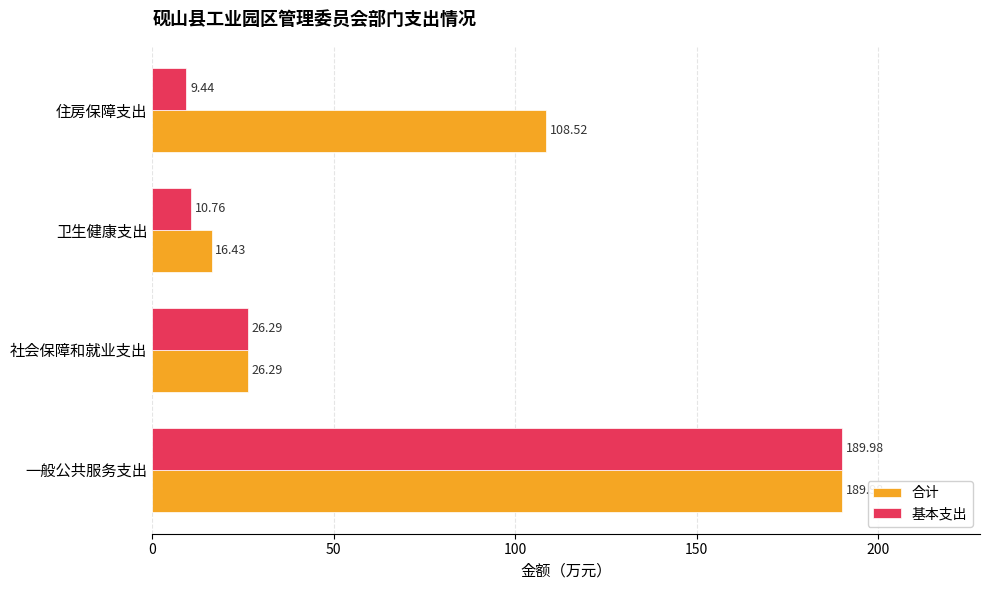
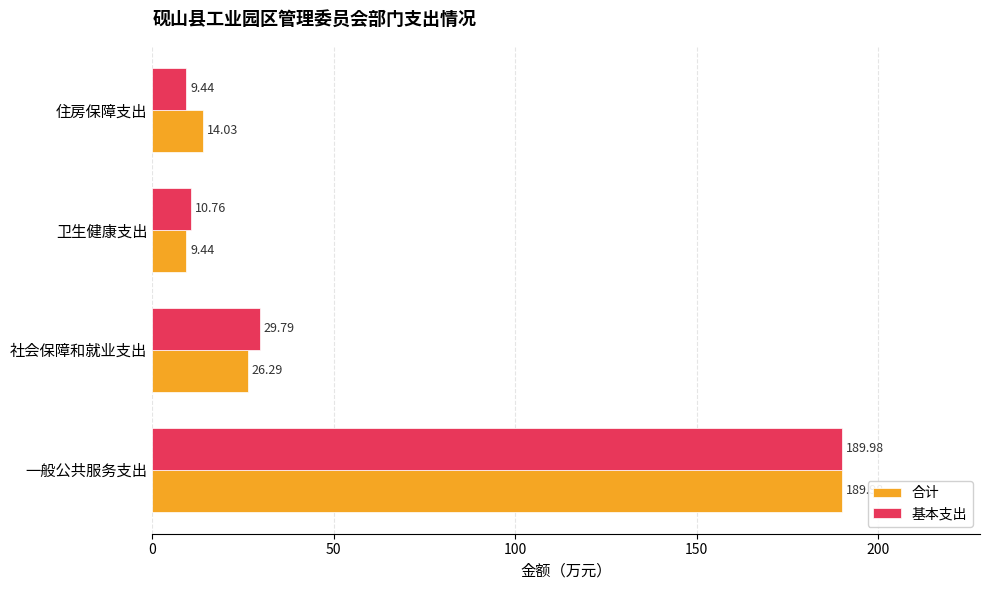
合计, 住房保障支出: 108.52 -> 14.03
合计, 卫生健康支出: 16.43 -> 9.44
基本支出, 社会保障和就业支出: 26.29 -> 29.79
